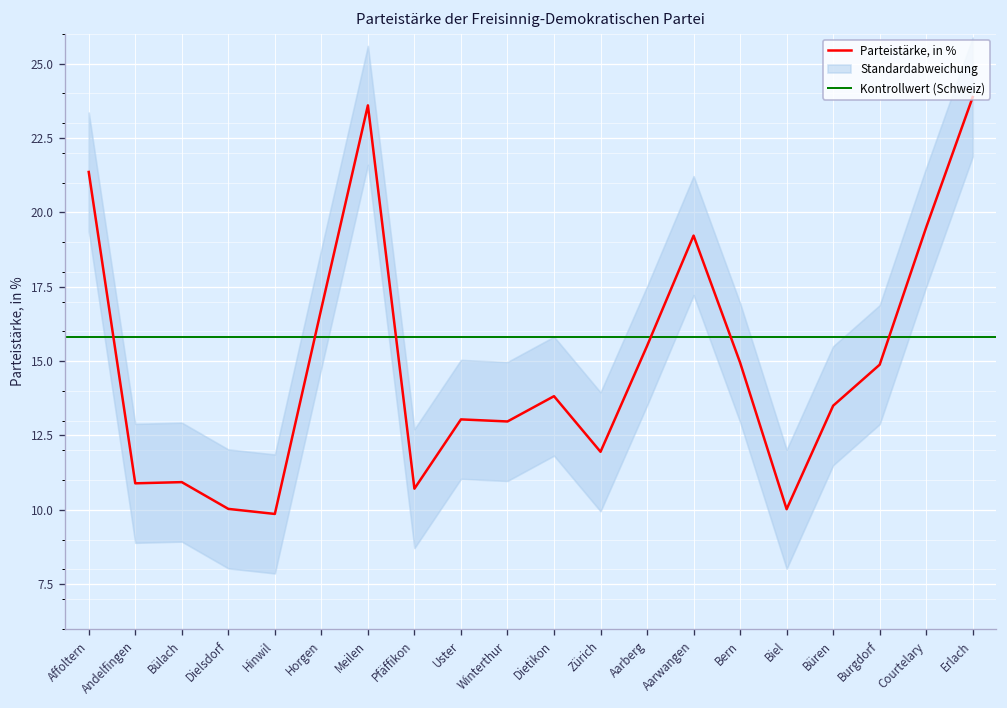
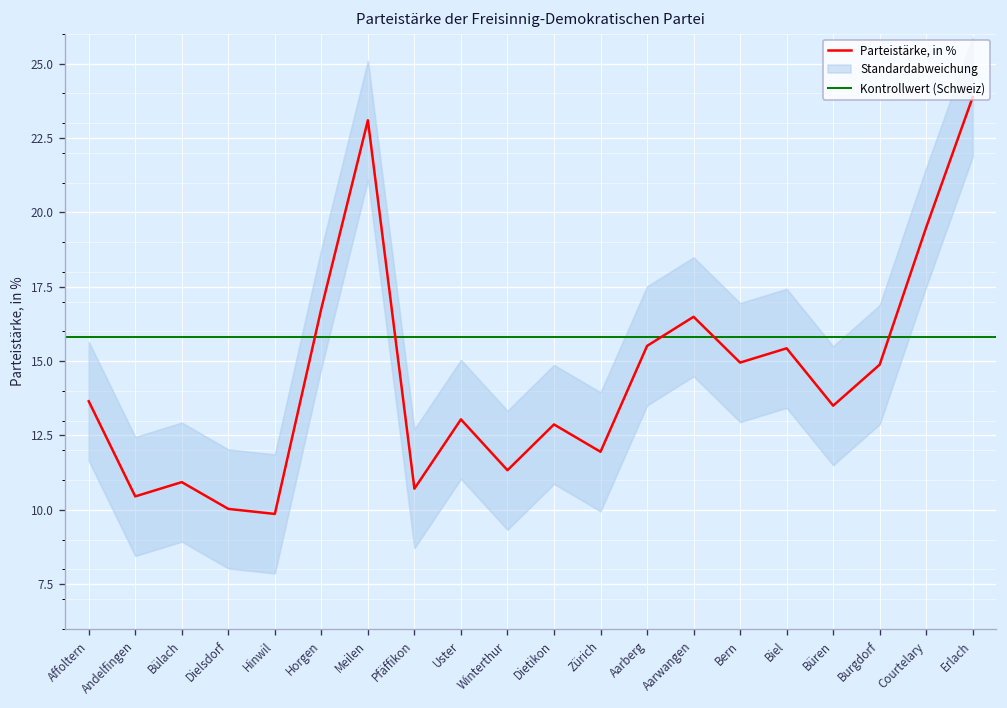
Parteistärke, in %, Affoltern: 21.4 -> 13.7
Parteistärke, in %, Andelfingen: 10.9 -> 10.5
Parteistärke, in %, Meilen: 23.6 -> 23.1
Parteistärke, in %, Winterthur: 13.0 -> 11.3
Parteistärke, in %, Dietikon: 13.8 -> 12.9
Parteistärke, in %, Aarwangen: 19.2 -> 16.5
Parteistärke, in %, Biel: 10.0 -> 15.4
